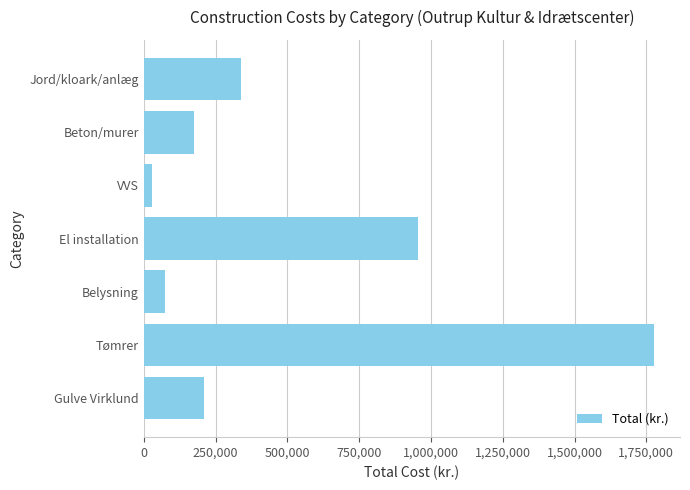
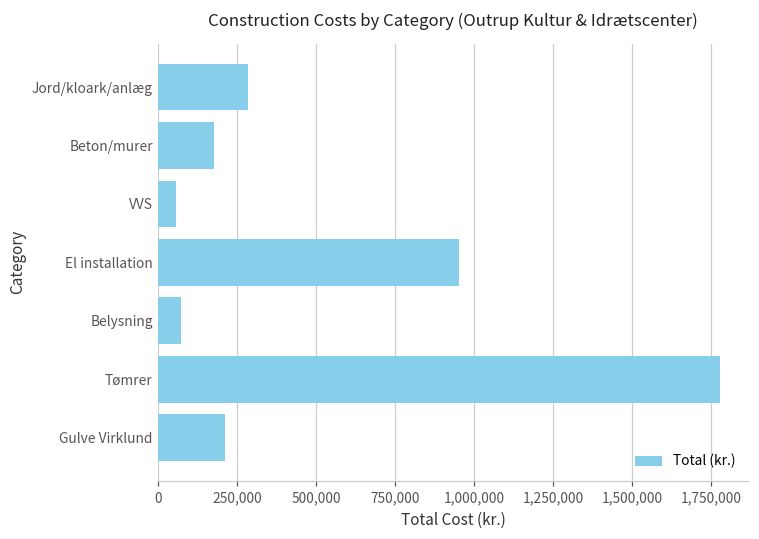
Jord/kloark/anlæg: 340,000 -> 280,000
VVS: 30,000 -> 60,000
